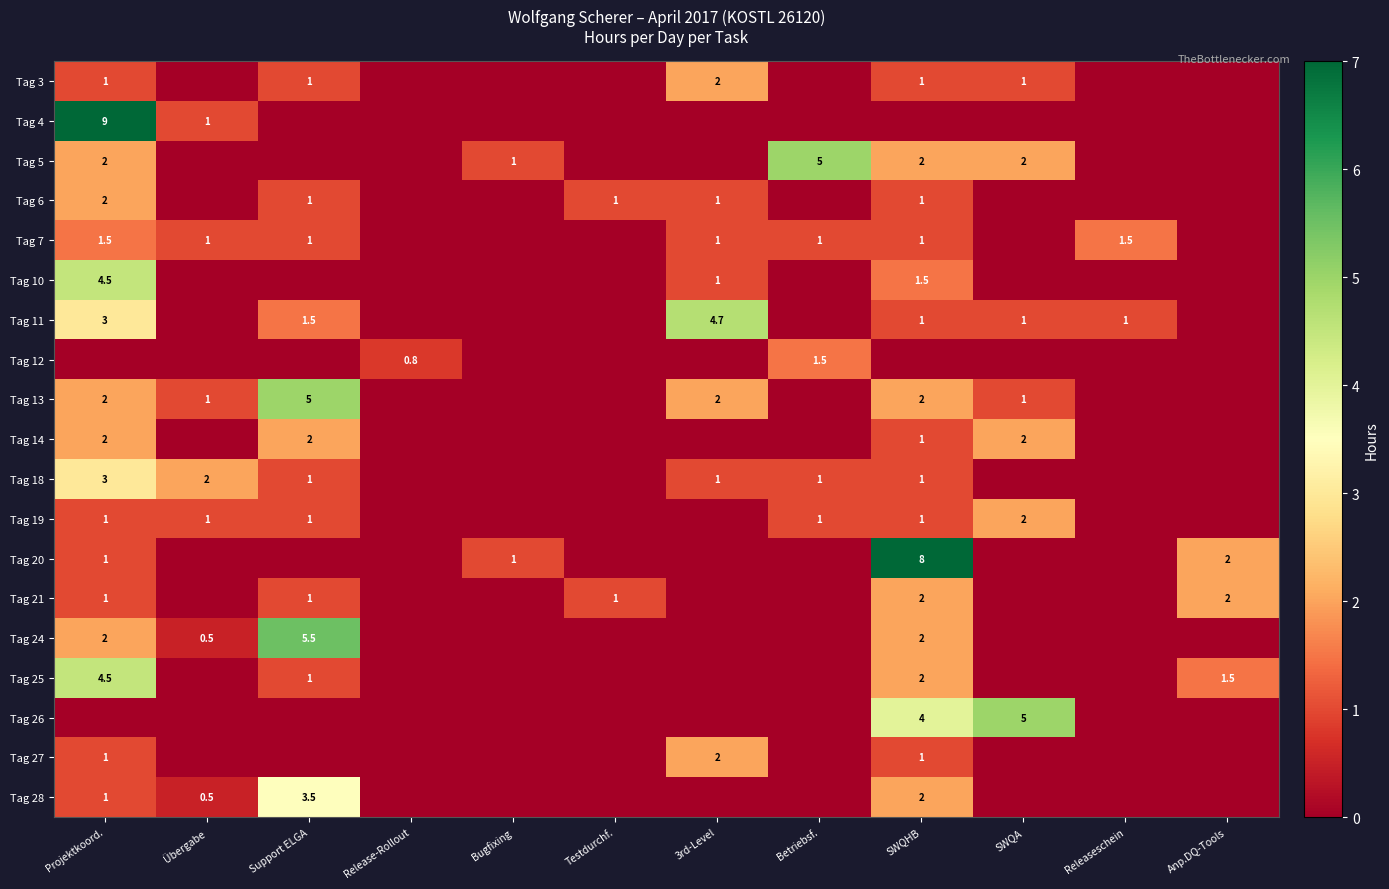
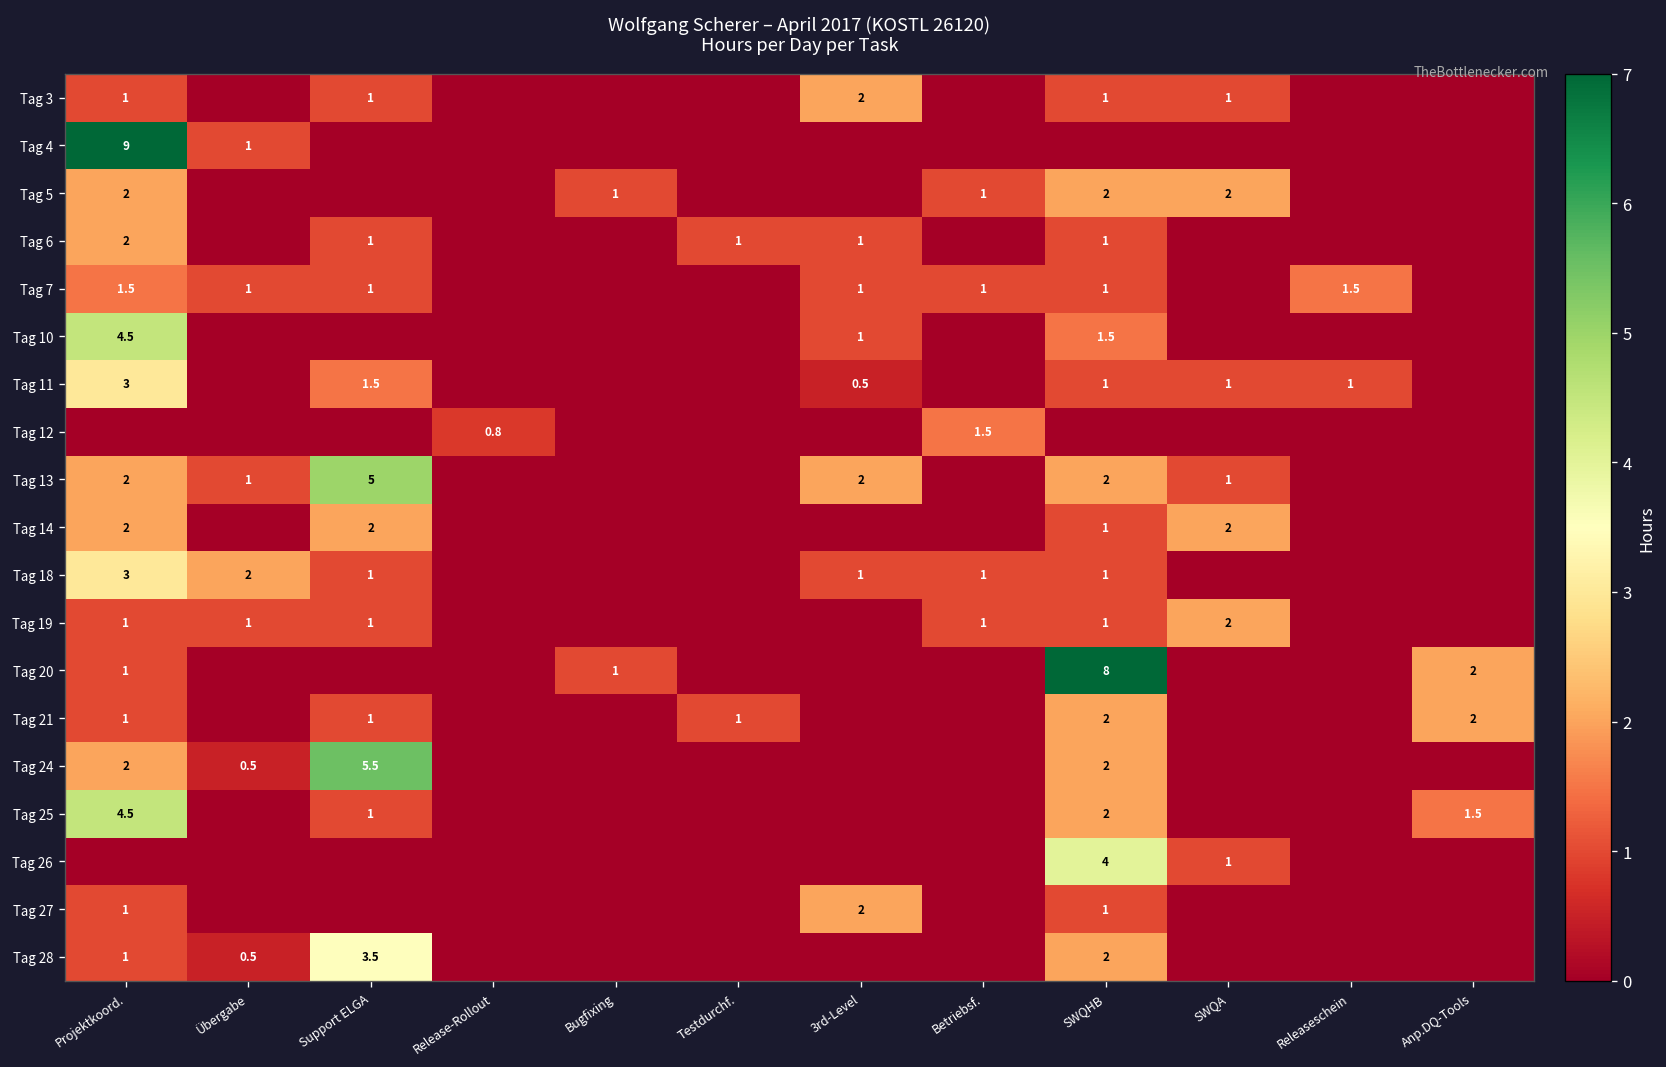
Tag 5, Betriebsf.: 5 -> 1
Tag 11, 3rd-Level: 4.7 -> 0.5
Tag 26, SWQA: 5 -> 1
